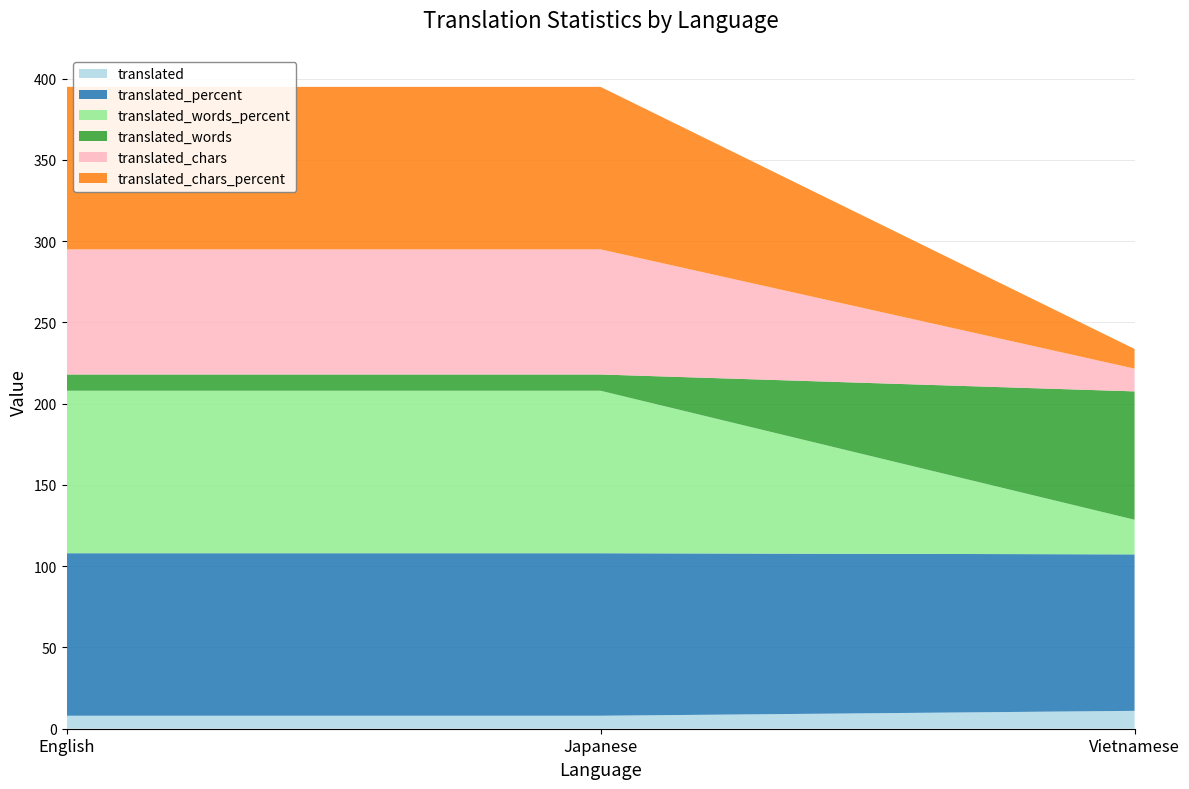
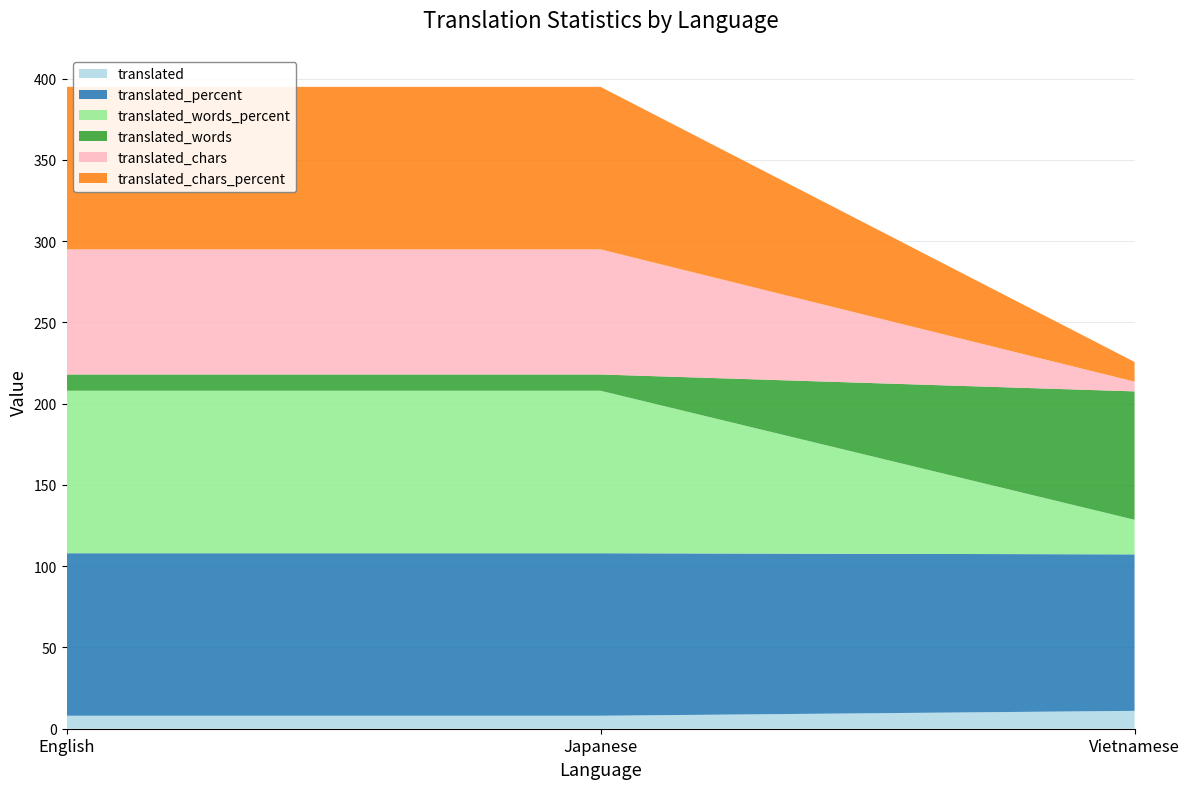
translated_chars, Vietnamese: 14 -> 6
